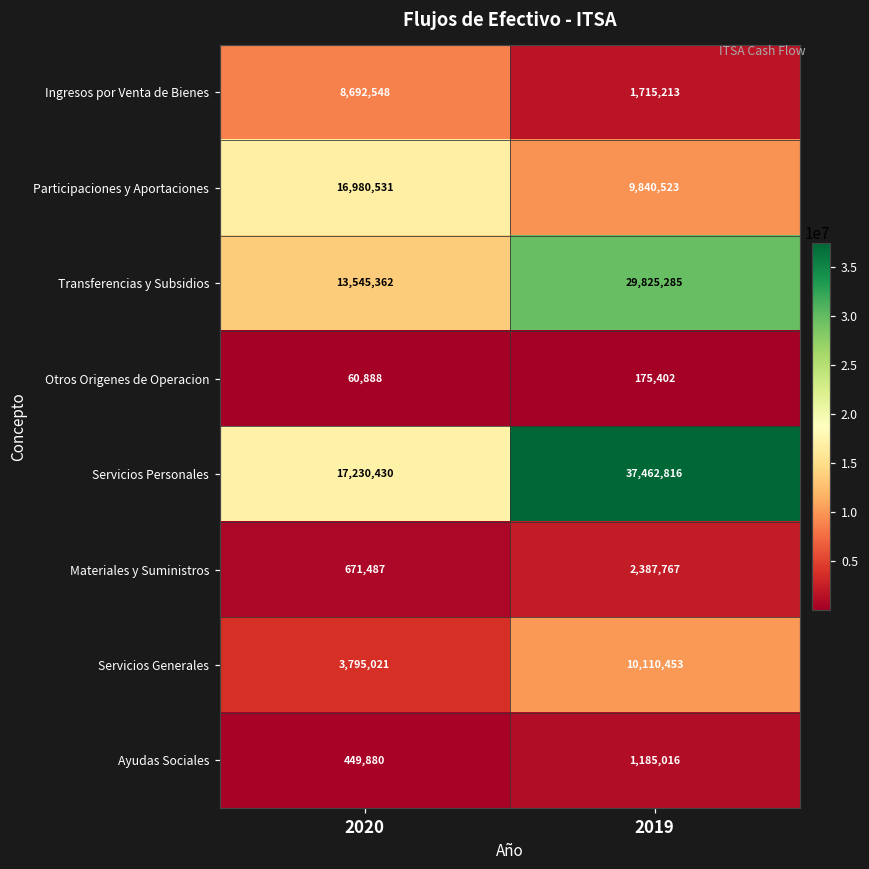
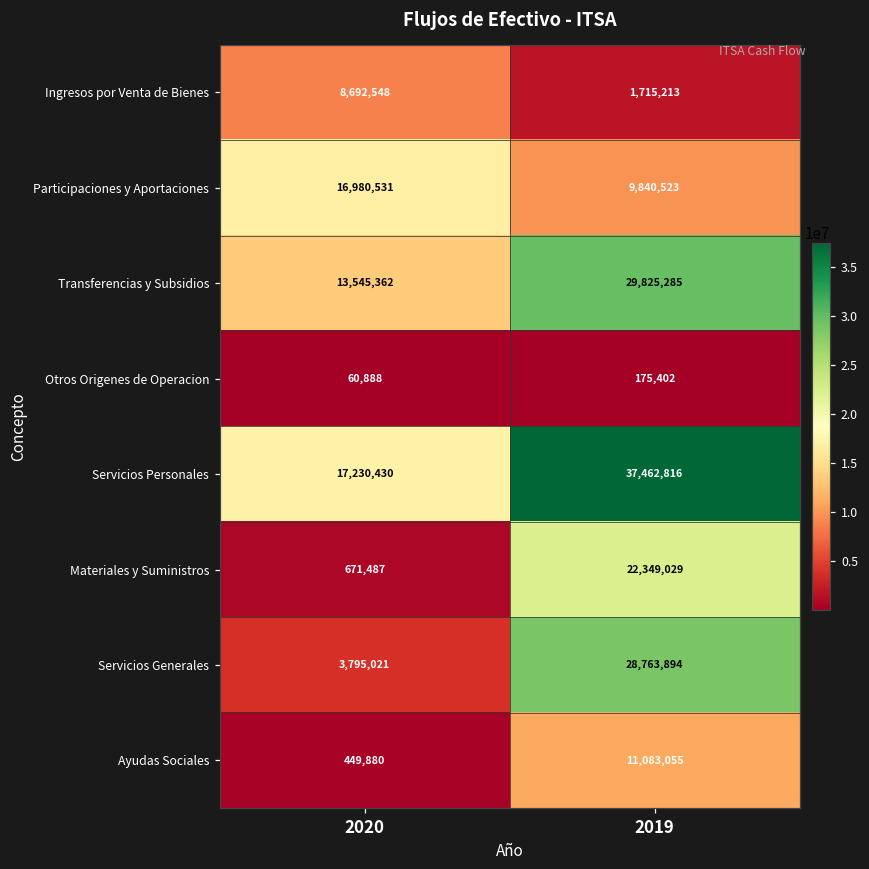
Materiales y Suministros, 2019: 2,387,767 -> 22,349,029
Servicios Generales, 2019: 10,110,453 -> 28,763,894
Ayudas Sociales, 2019: 1,185,016 -> 11,083,055
